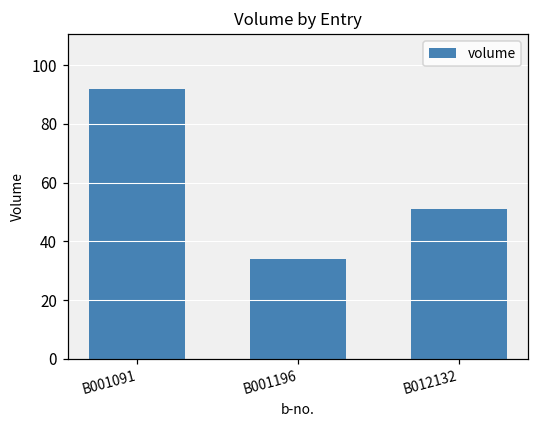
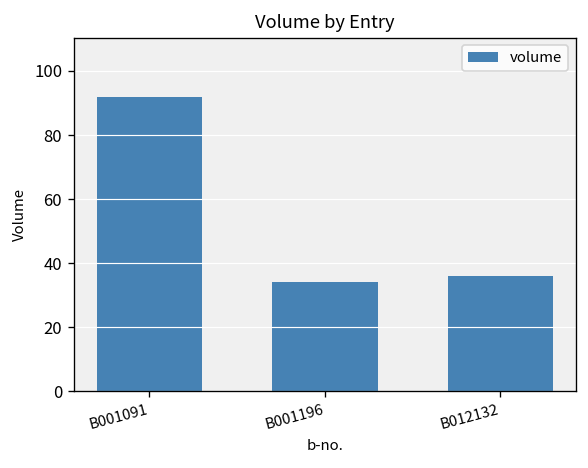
B012132: 51 -> 36
